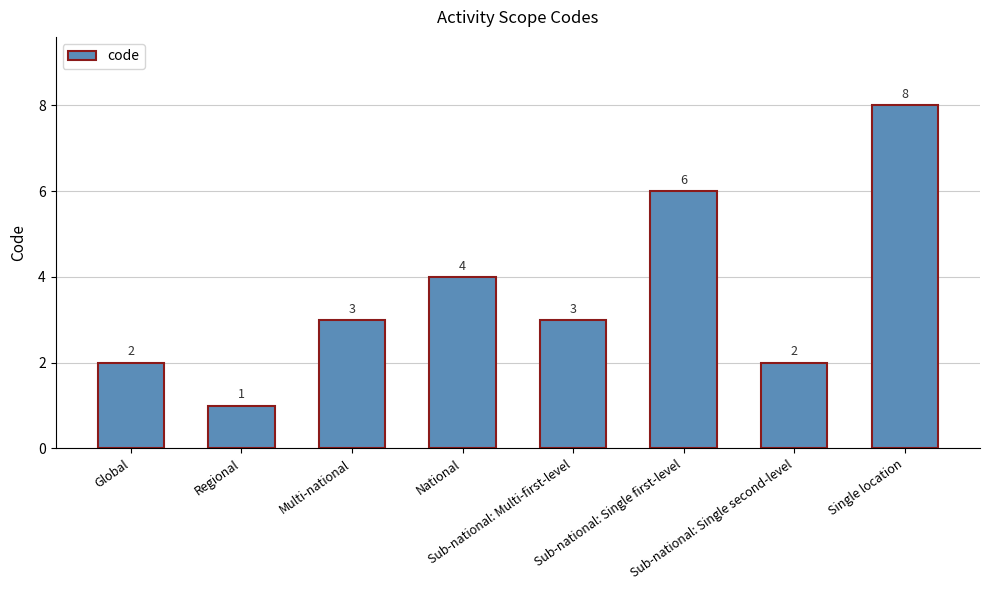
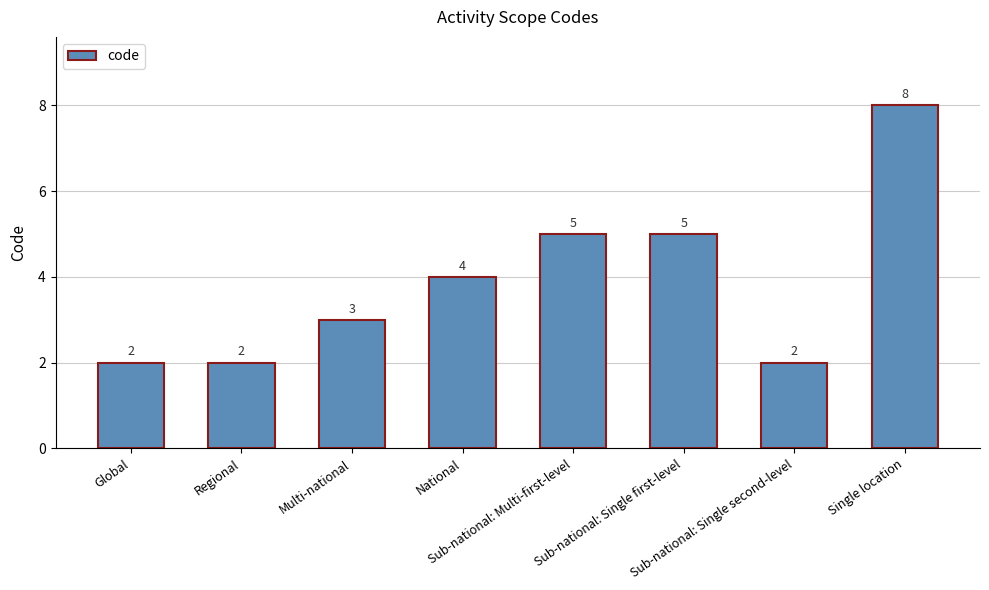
Regional: 1 -> 2
Sub-national: Multi-first-level: 3 -> 5
Sub-national: Single first-level: 6 -> 5
